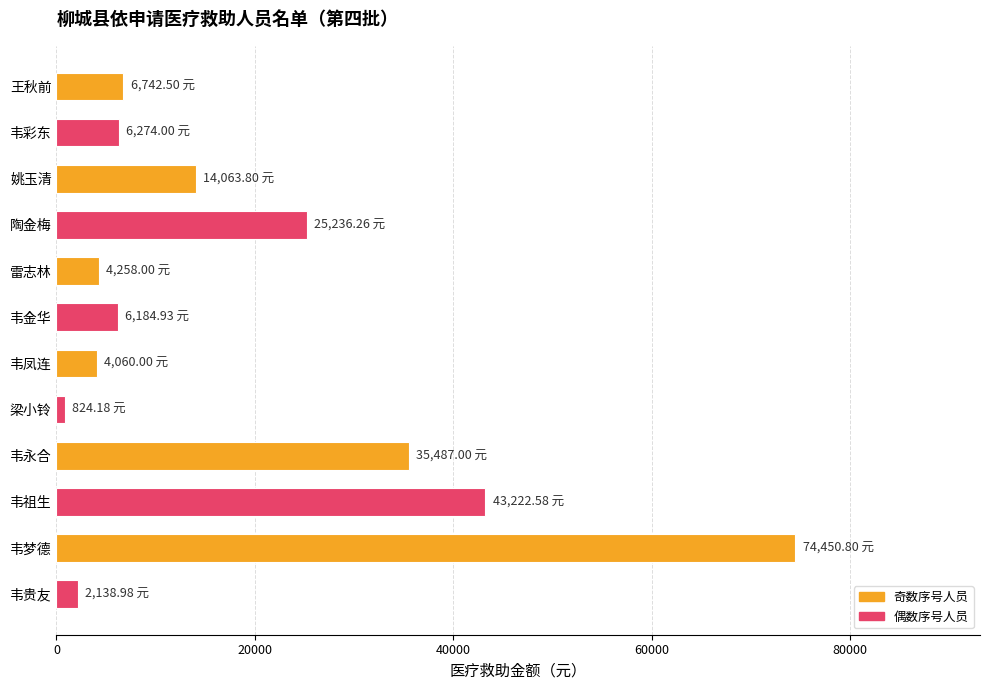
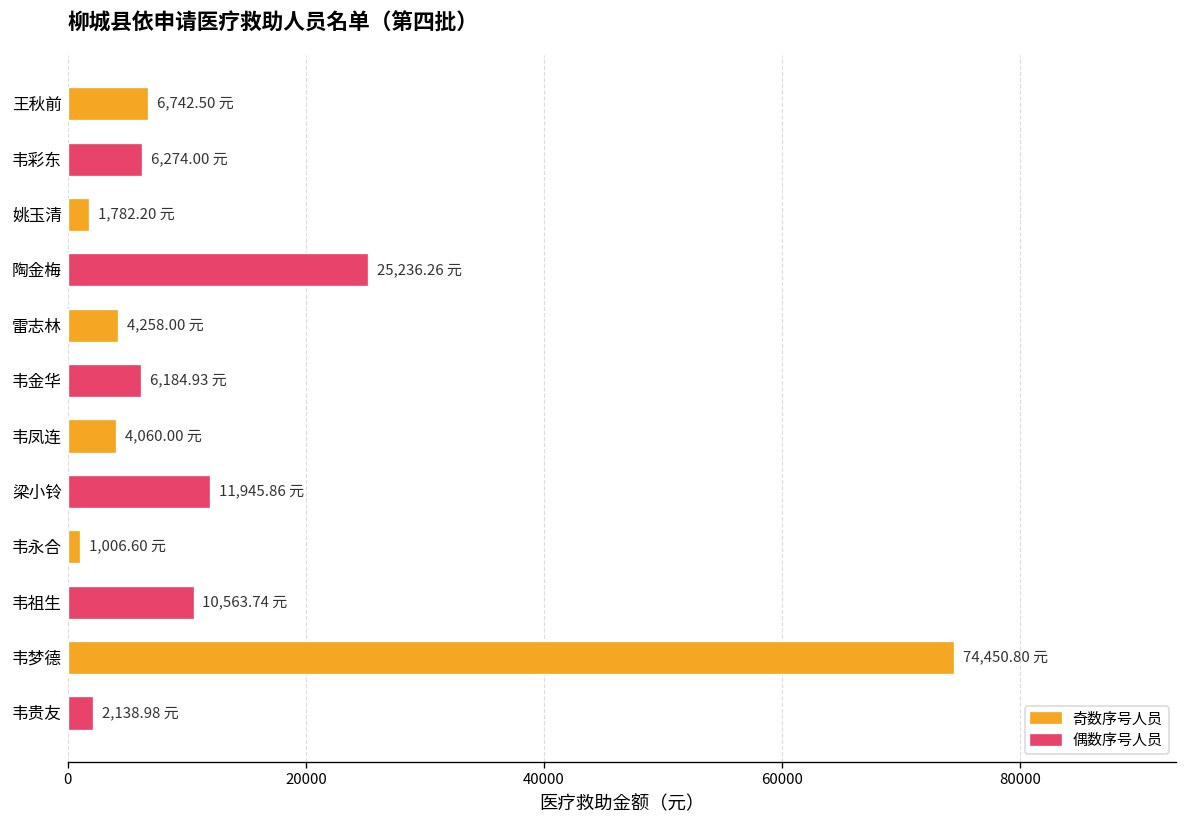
姚玉清: 14,063.80 -> 1,782.20
梁小铃: 824.18 -> 11,945.86
韦永合: 35,487.00 -> 1,006.60
韦祖生: 43,222.58 -> 10,563.74
